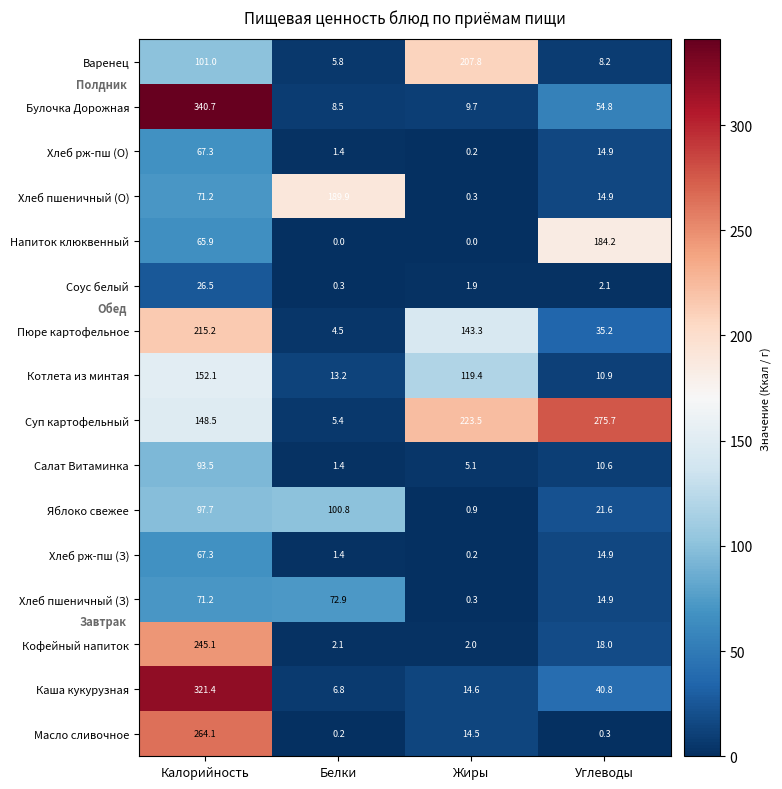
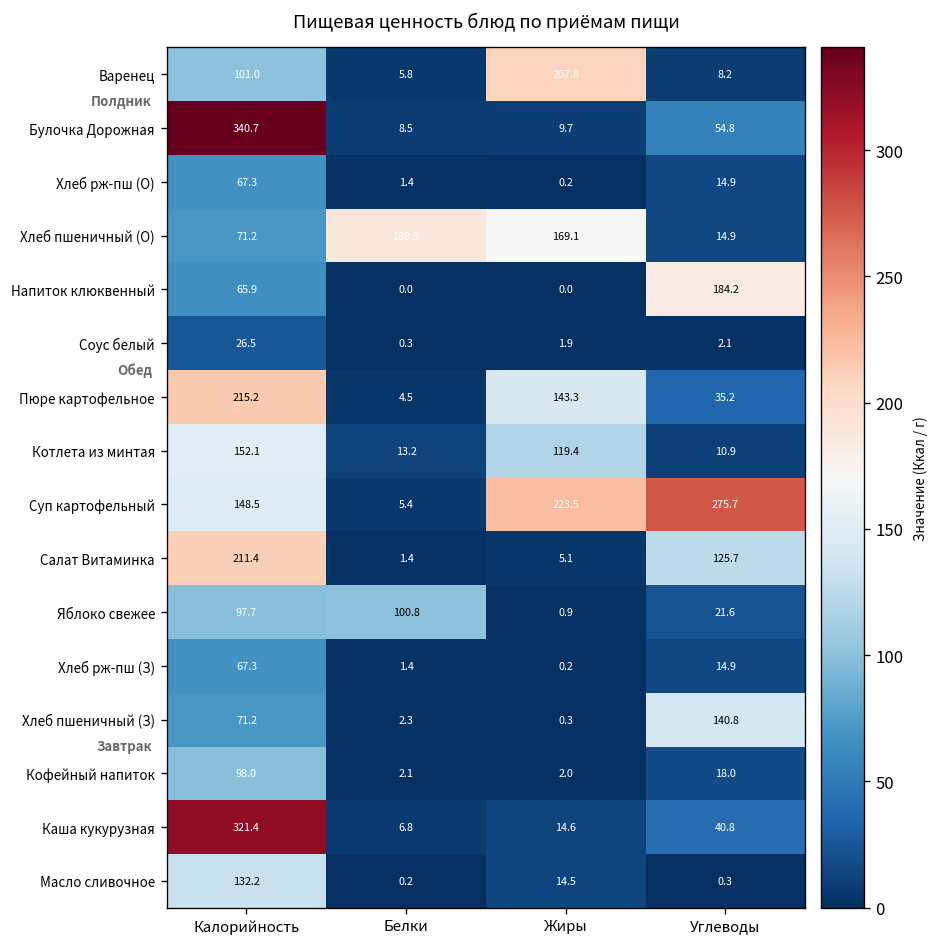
Хлеб пшеничный (О), Жиры: 0.3 -> 169.1
Салат Витаминка, Калорийность: 93.5 -> 211.4
Салат Витаминка, Углеводы: 10.6 -> 125.7
Хлеб пшеничный (З), Белки: 72.9 -> 2.3
Хлеб пшеничный (З), Углеводы: 14.9 -> 140.8
Кофейный напиток, Калорийность: 245.1 -> 98.0
Масло сливочное, Калорийность: 264.1 -> 132.2
